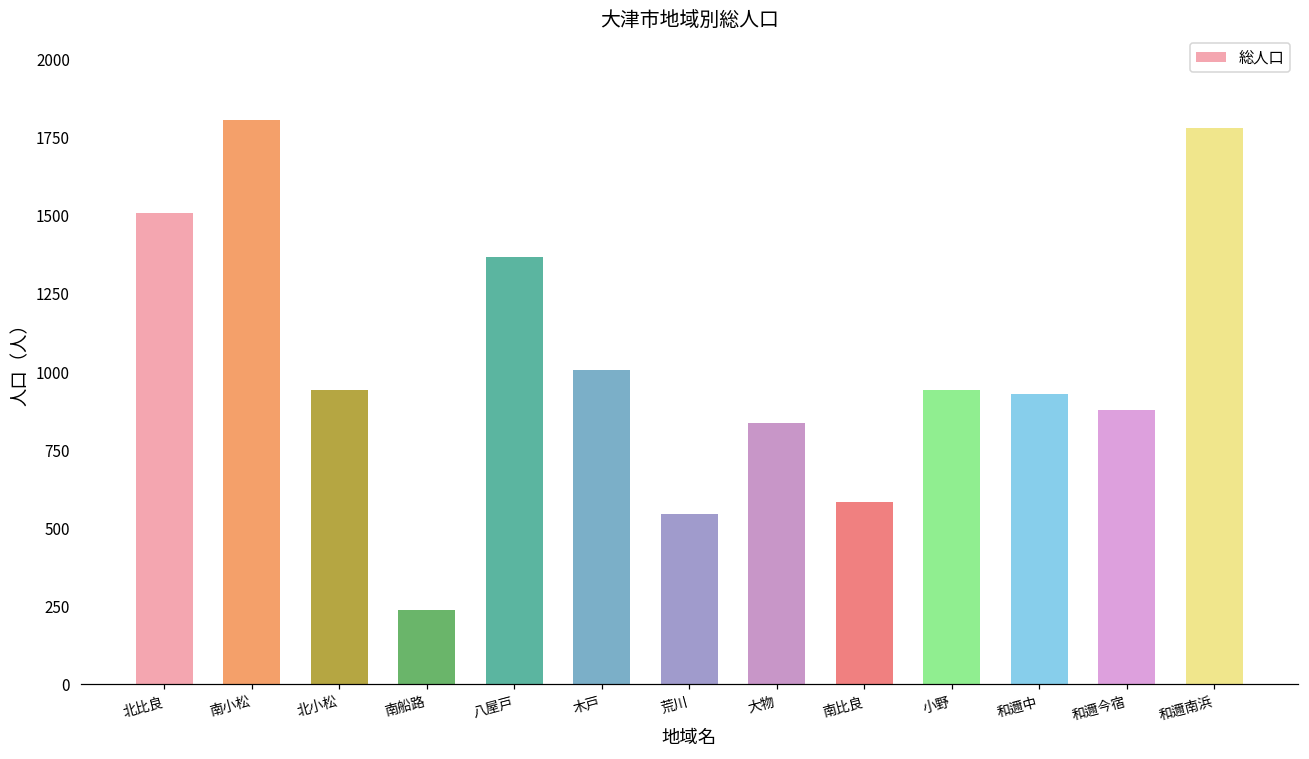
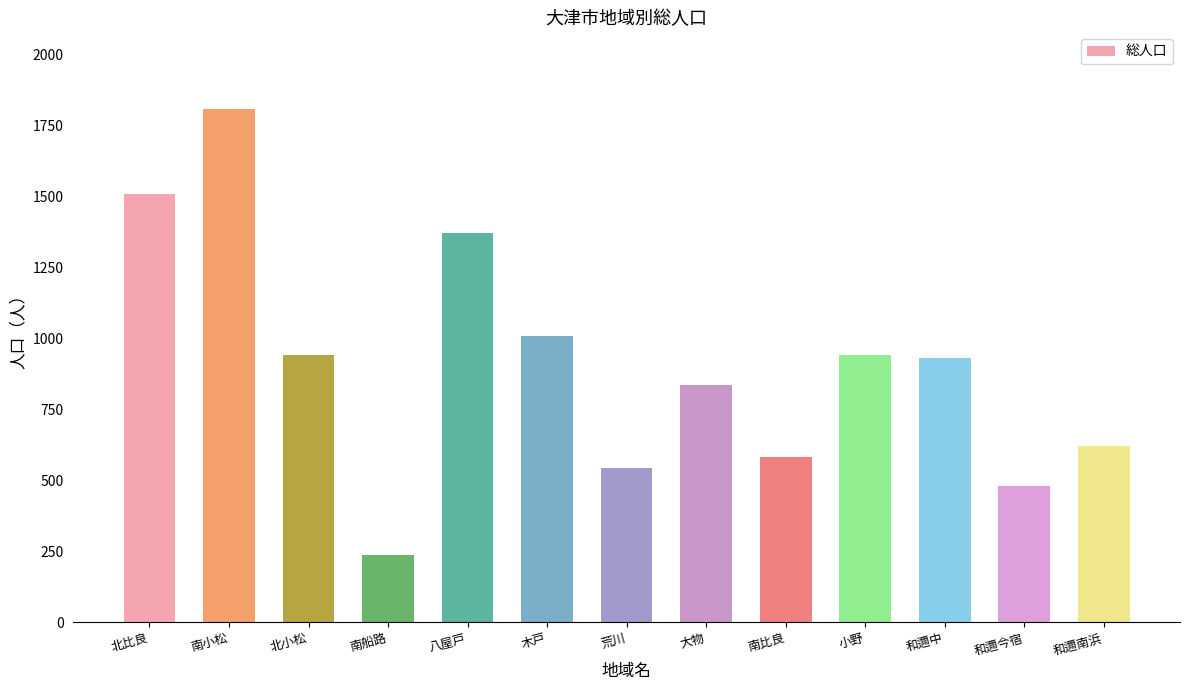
和邇今宿: 880 -> 480
和邇南浜: 1780 -> 620
